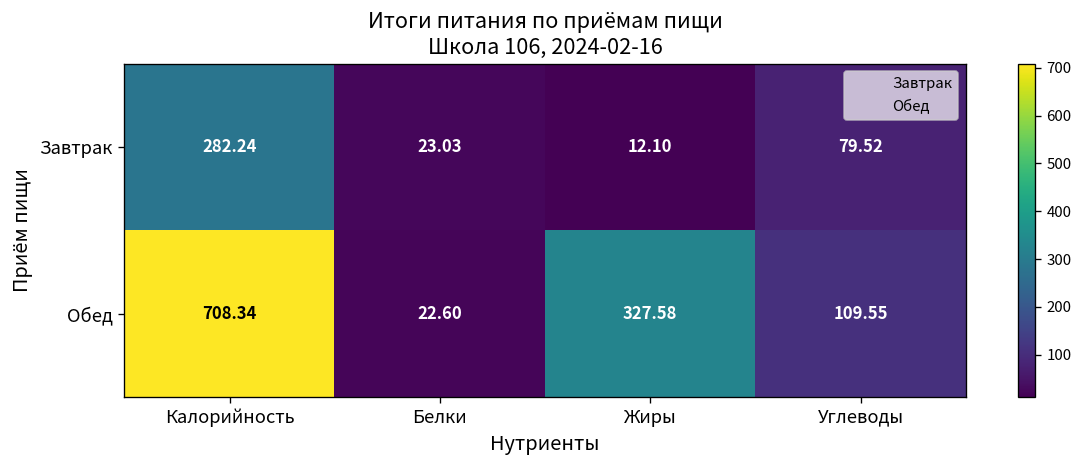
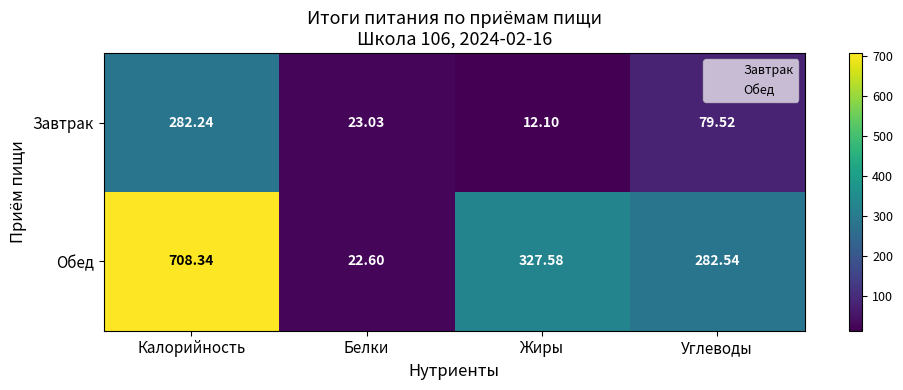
Обед, Углеводы: 109.55 -> 282.54
